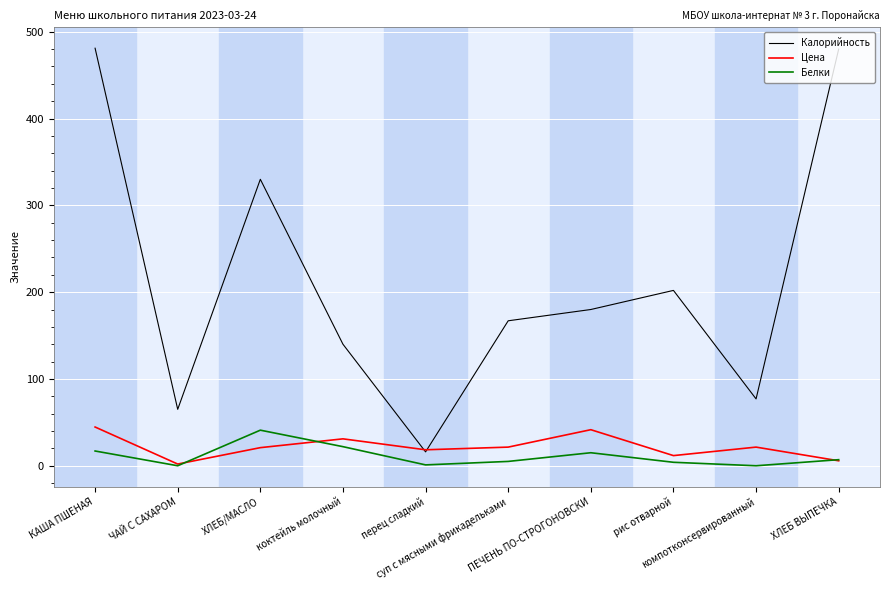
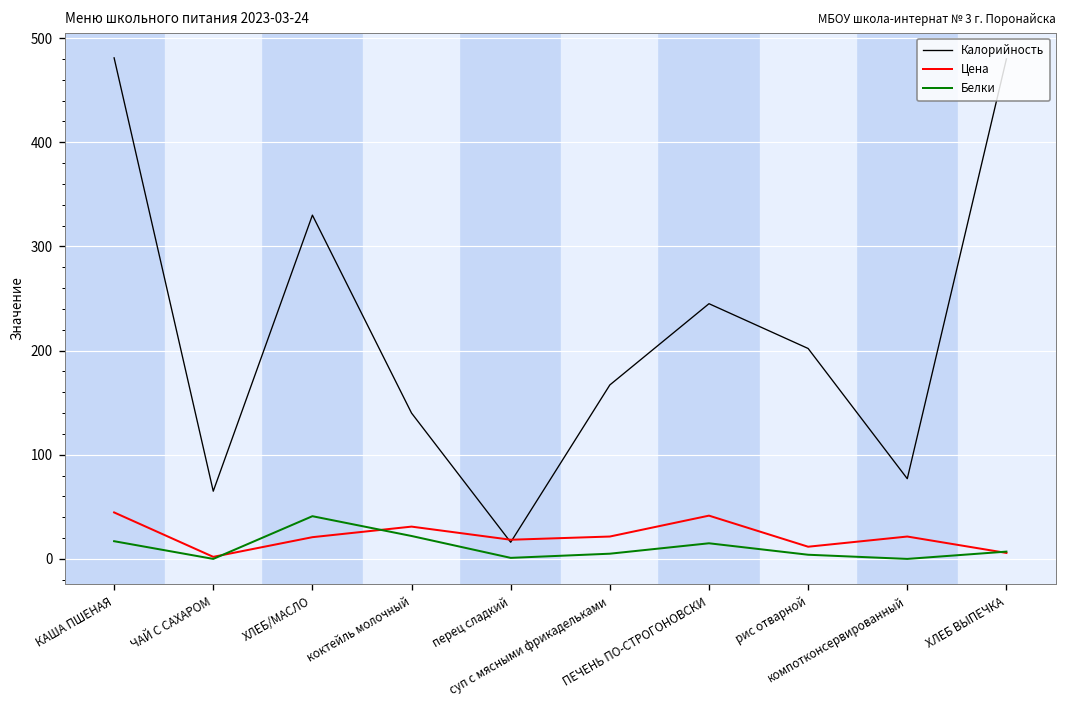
Калорийность, ПЕЧЕНЬ ПО-СТРОГОНОВСКИ: 180 -> 250
